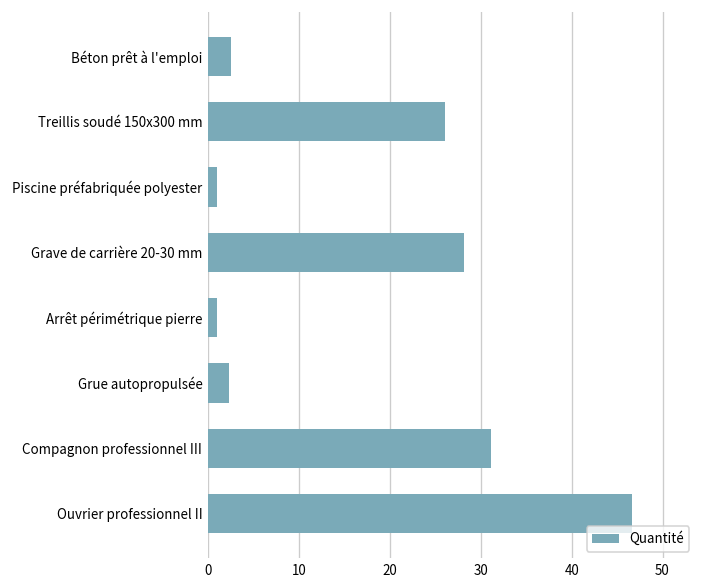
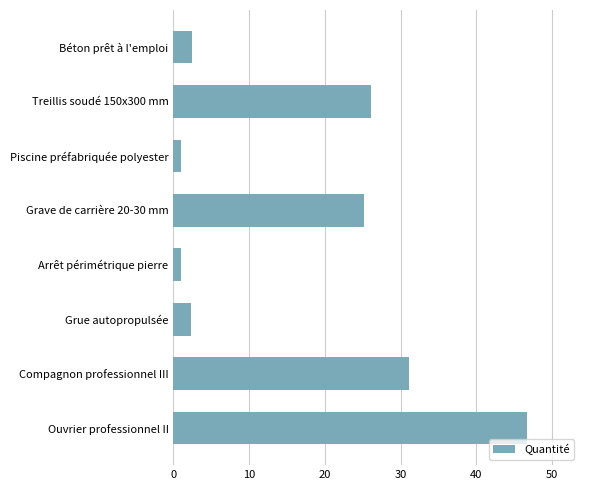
Grave de carrière 20-30 mm: 28 -> 25
